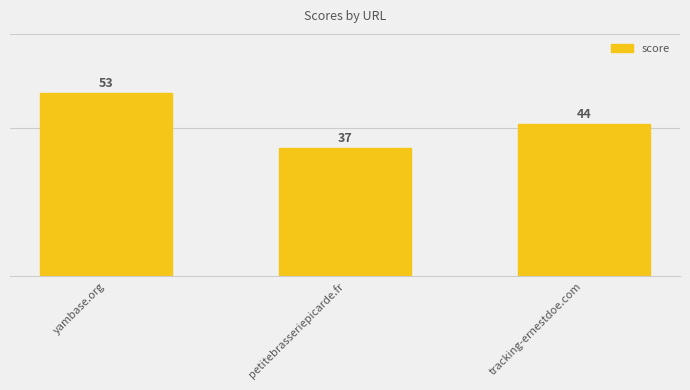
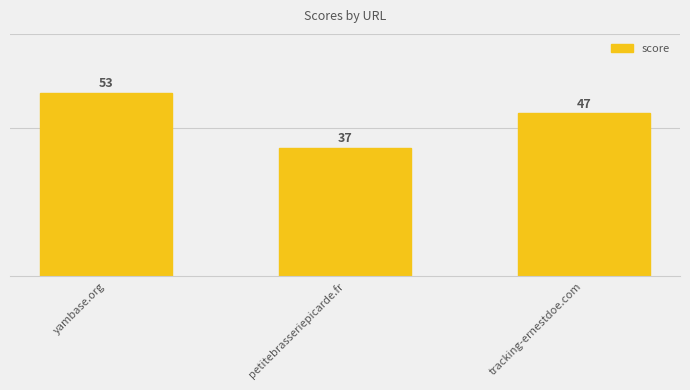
tracking-ernestdoe.com: 44 -> 47
